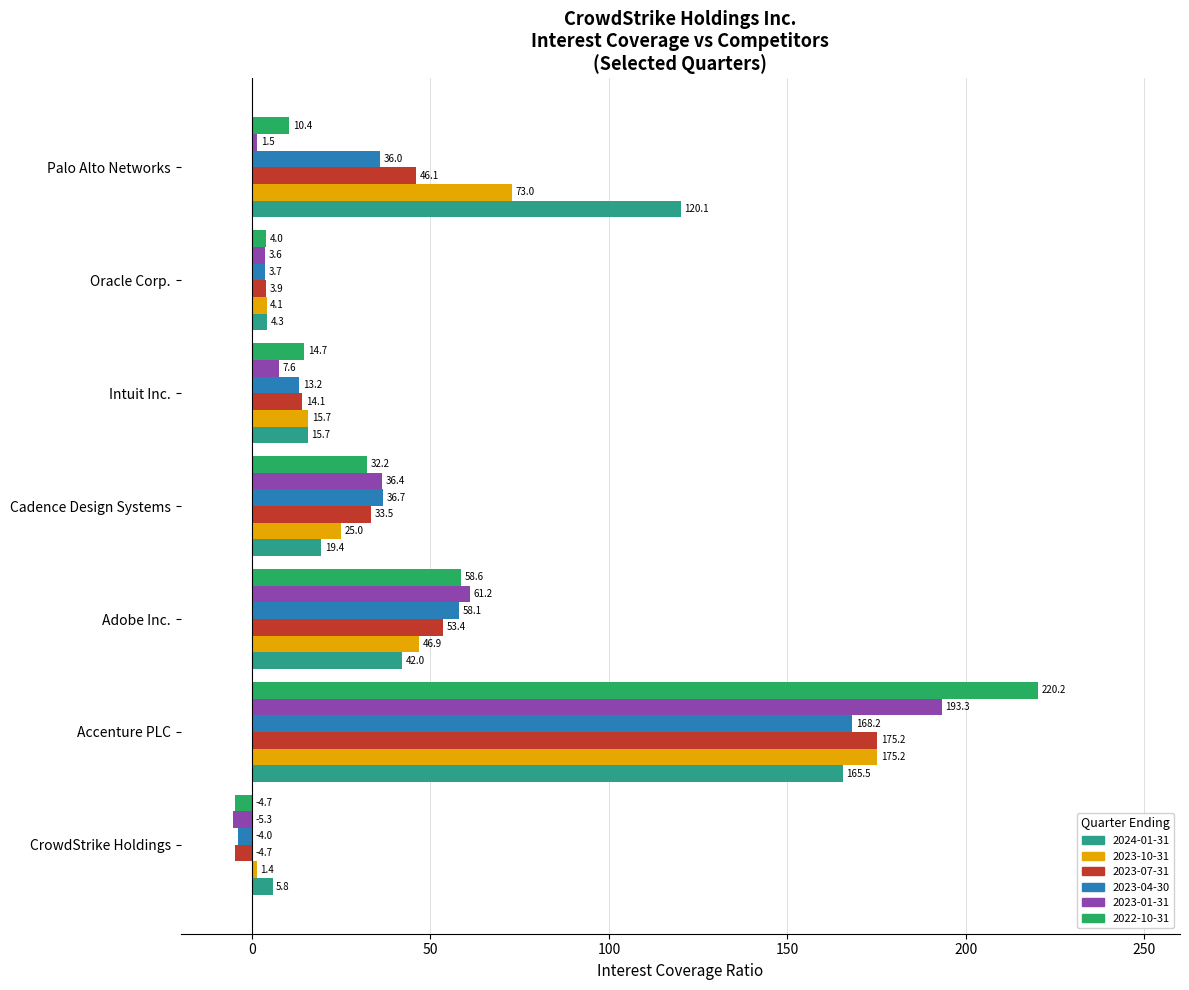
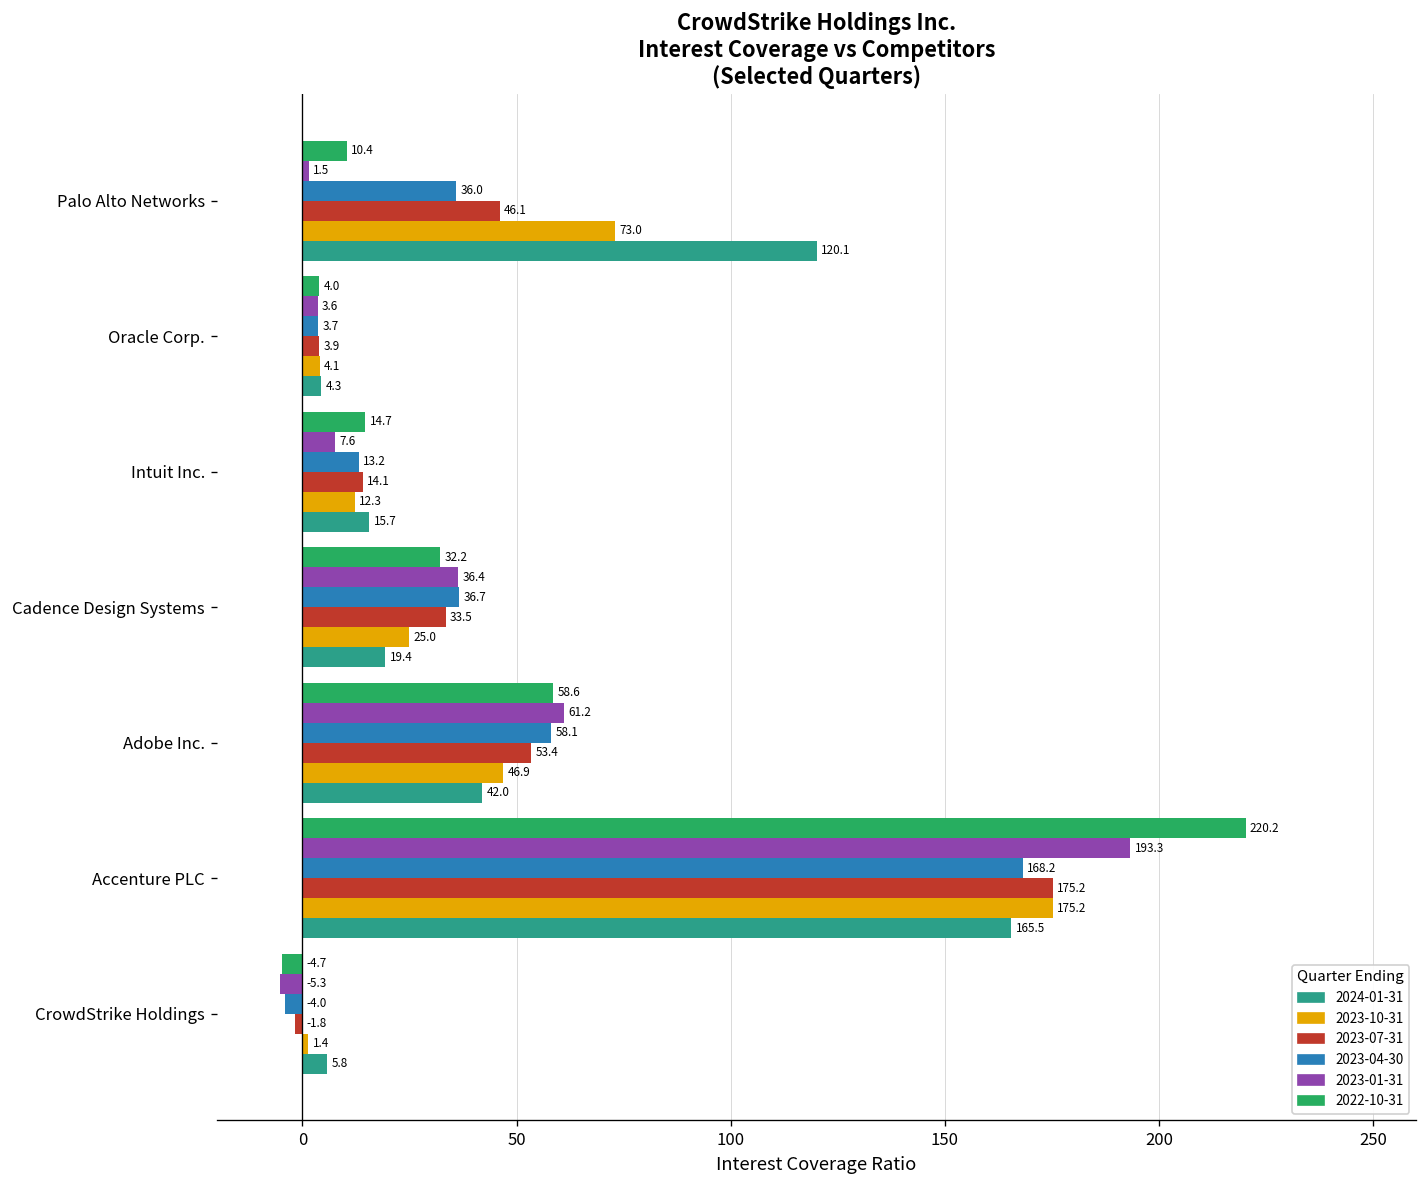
2023-10-31, Intuit Inc.: 15.7 -> 12.3
2023-07-31, CrowdStrike Holdings: -4.7 -> -1.8
